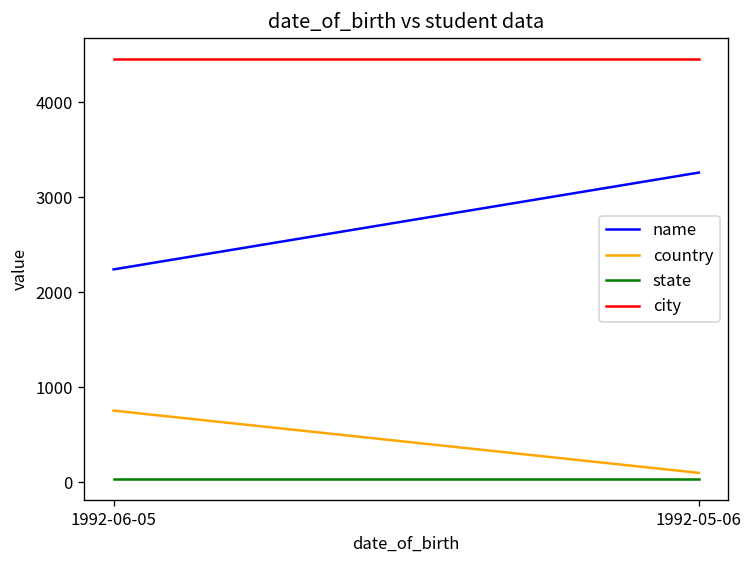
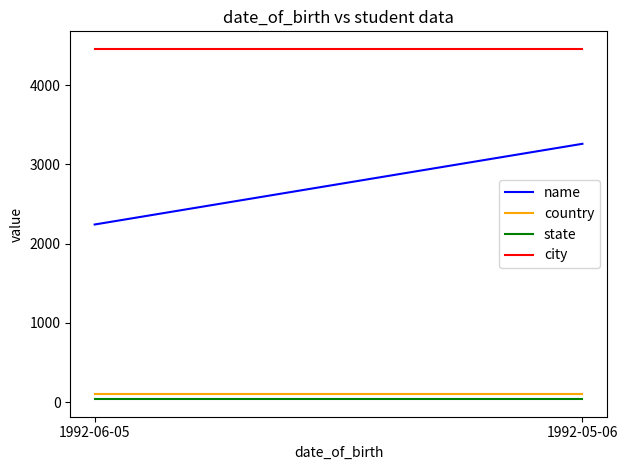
country, 1992-06-05: 800 -> 100
